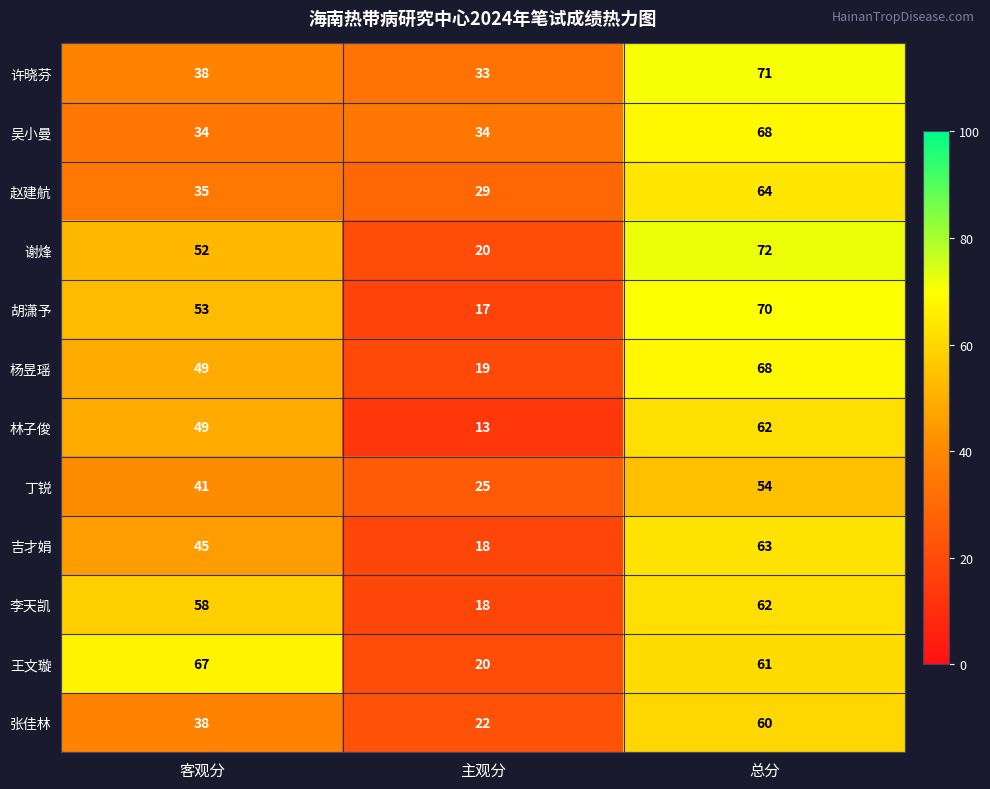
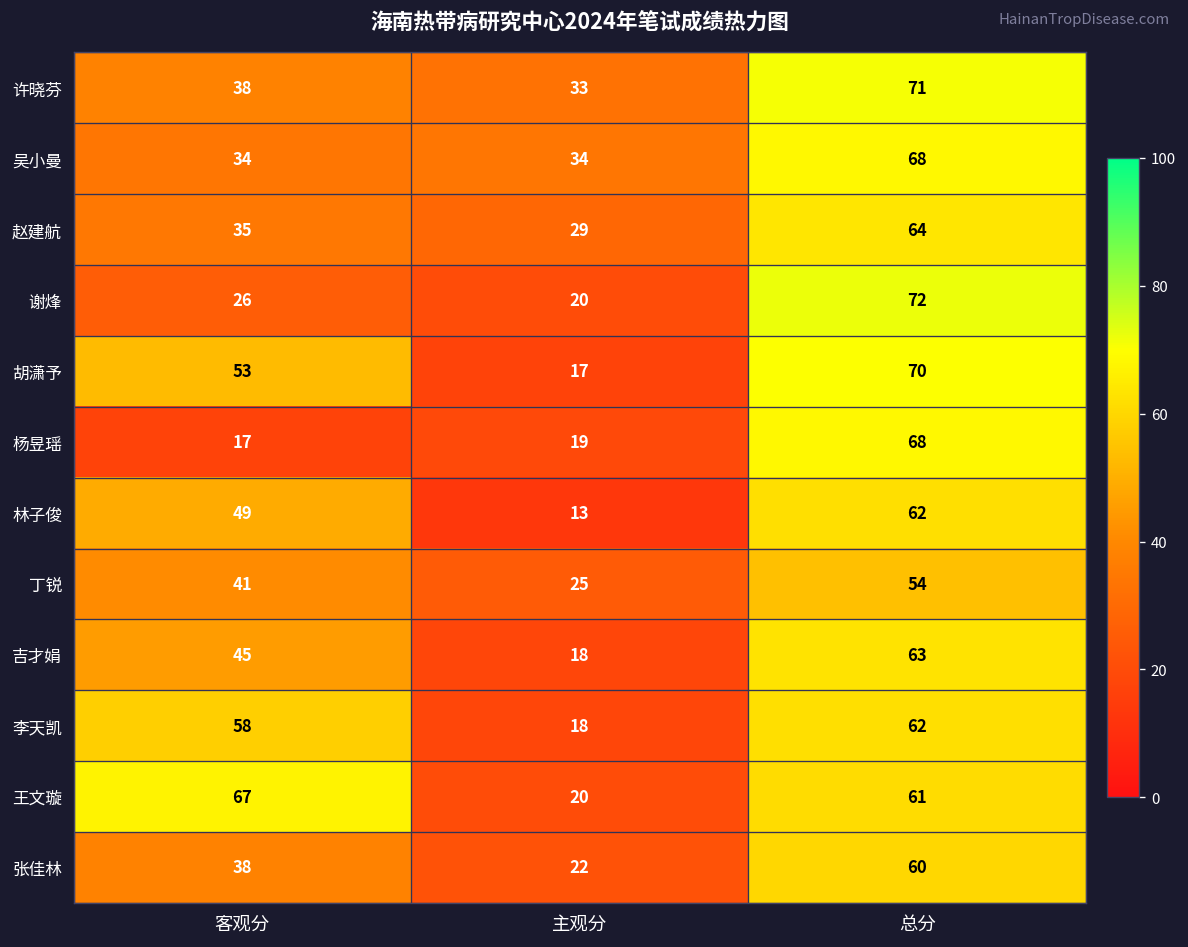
谢烽, 客观分: 52 -> 26
杨昱瑶, 客观分: 49 -> 17
